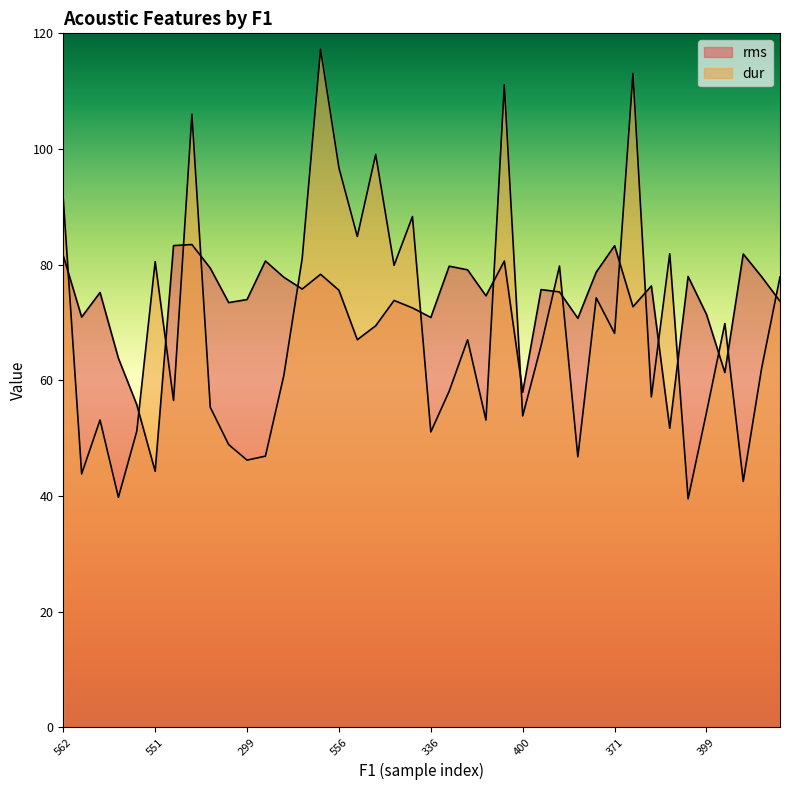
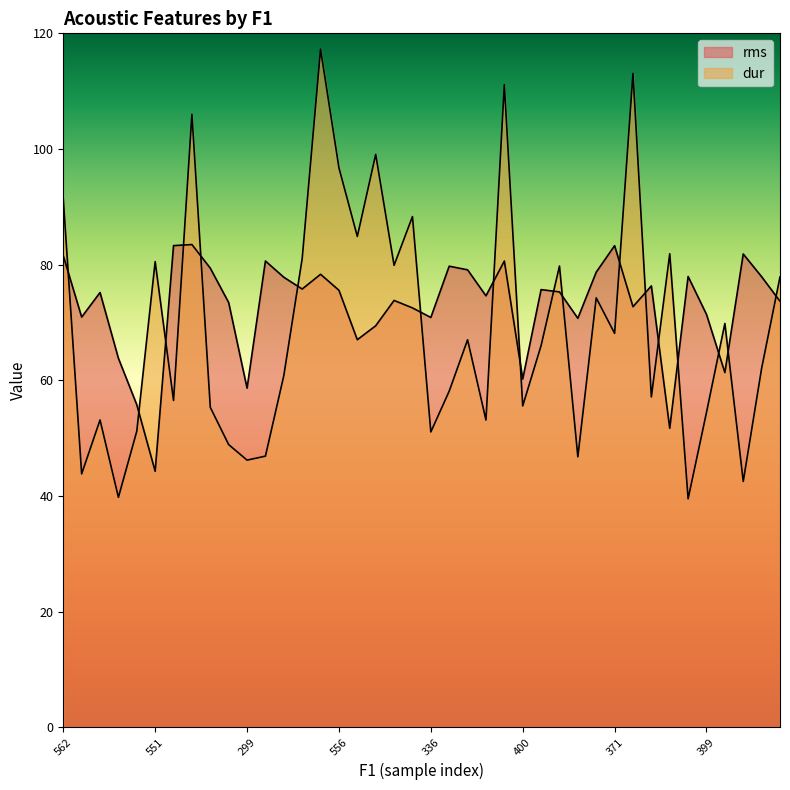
rms, 299: 74 -> 59
rms, 400: 58 -> 60
dur, 400: 54 -> 56
